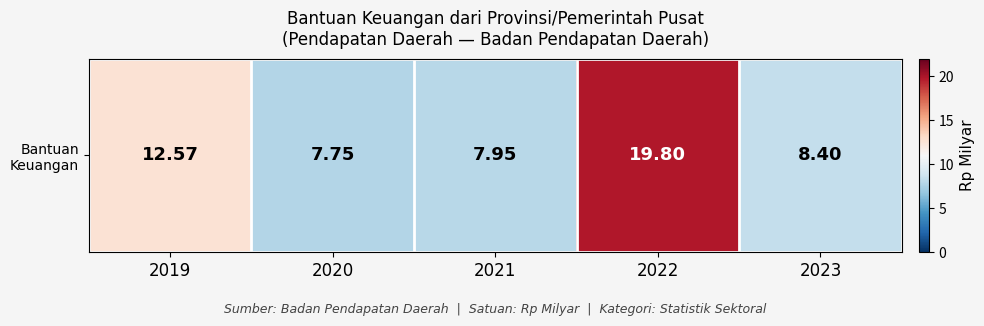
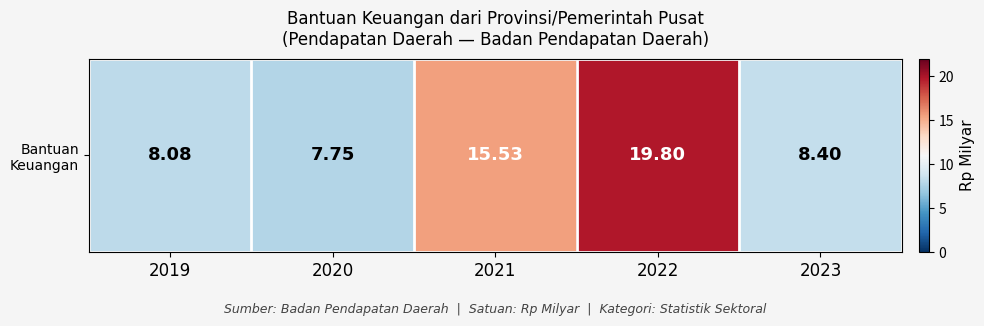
Bantuan Keuangan, 2019: 12.57 -> 8.08
Bantuan Keuangan, 2021: 7.95 -> 15.53
